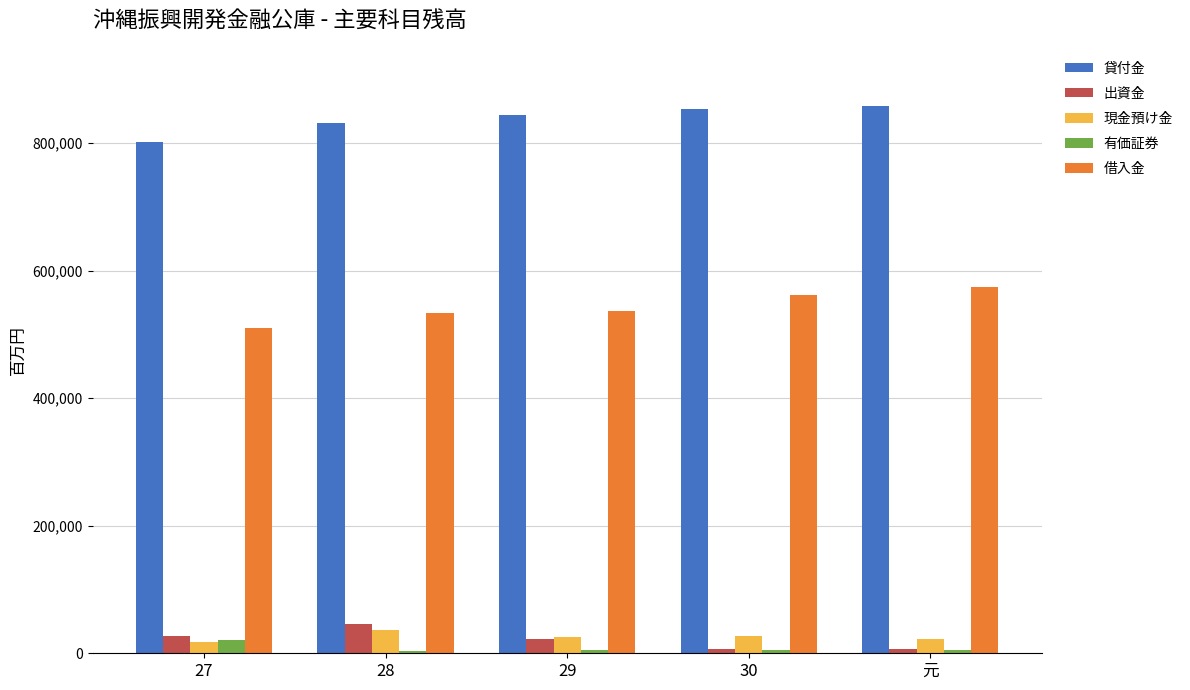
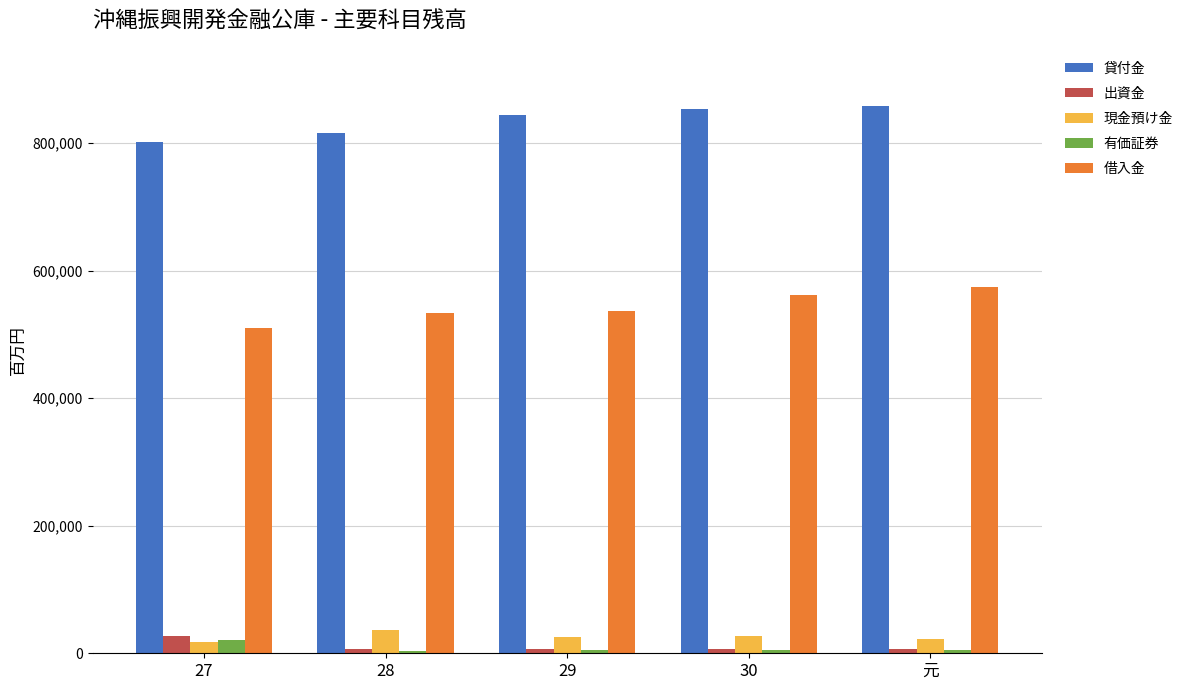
貸付金, 28: 830,000 -> 820,000
出資金, 28: 50,000 -> 10,000
出資金, 29: 20,000 -> 10,000
